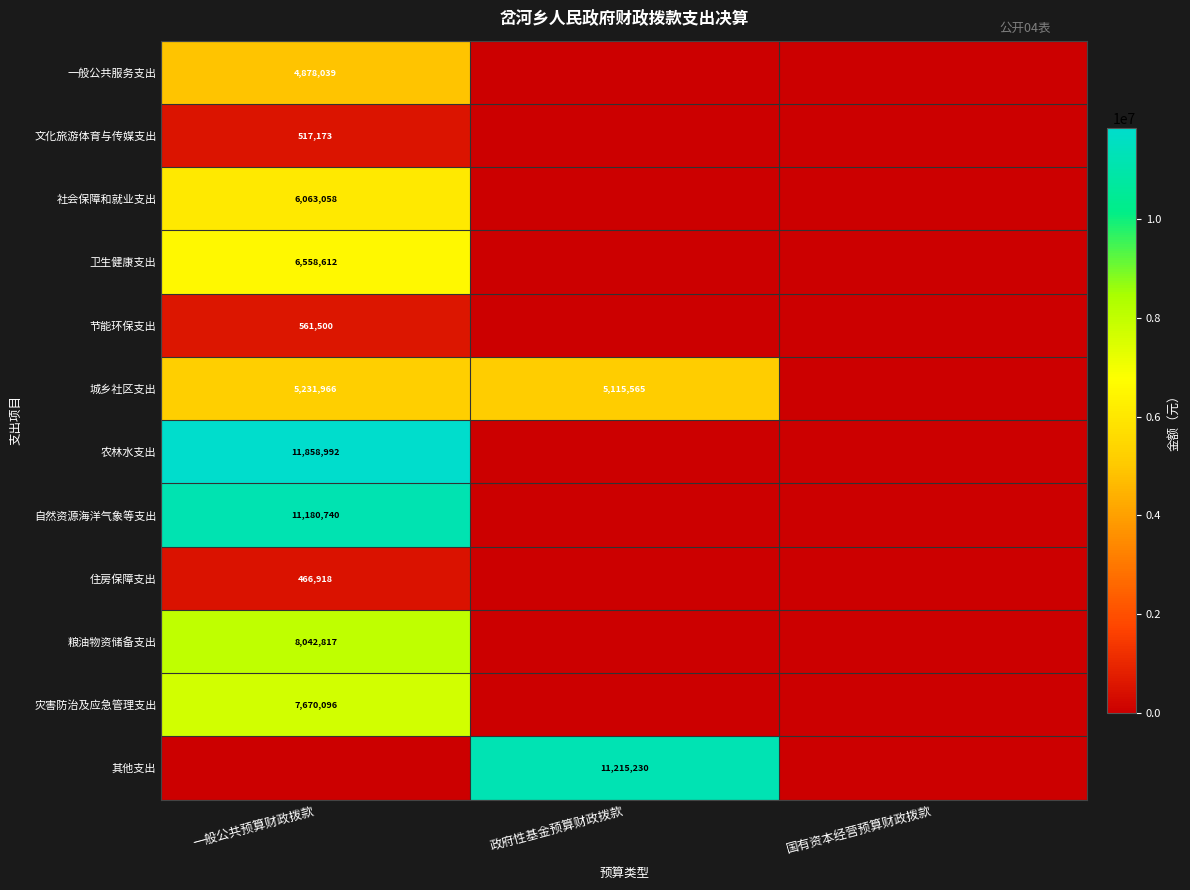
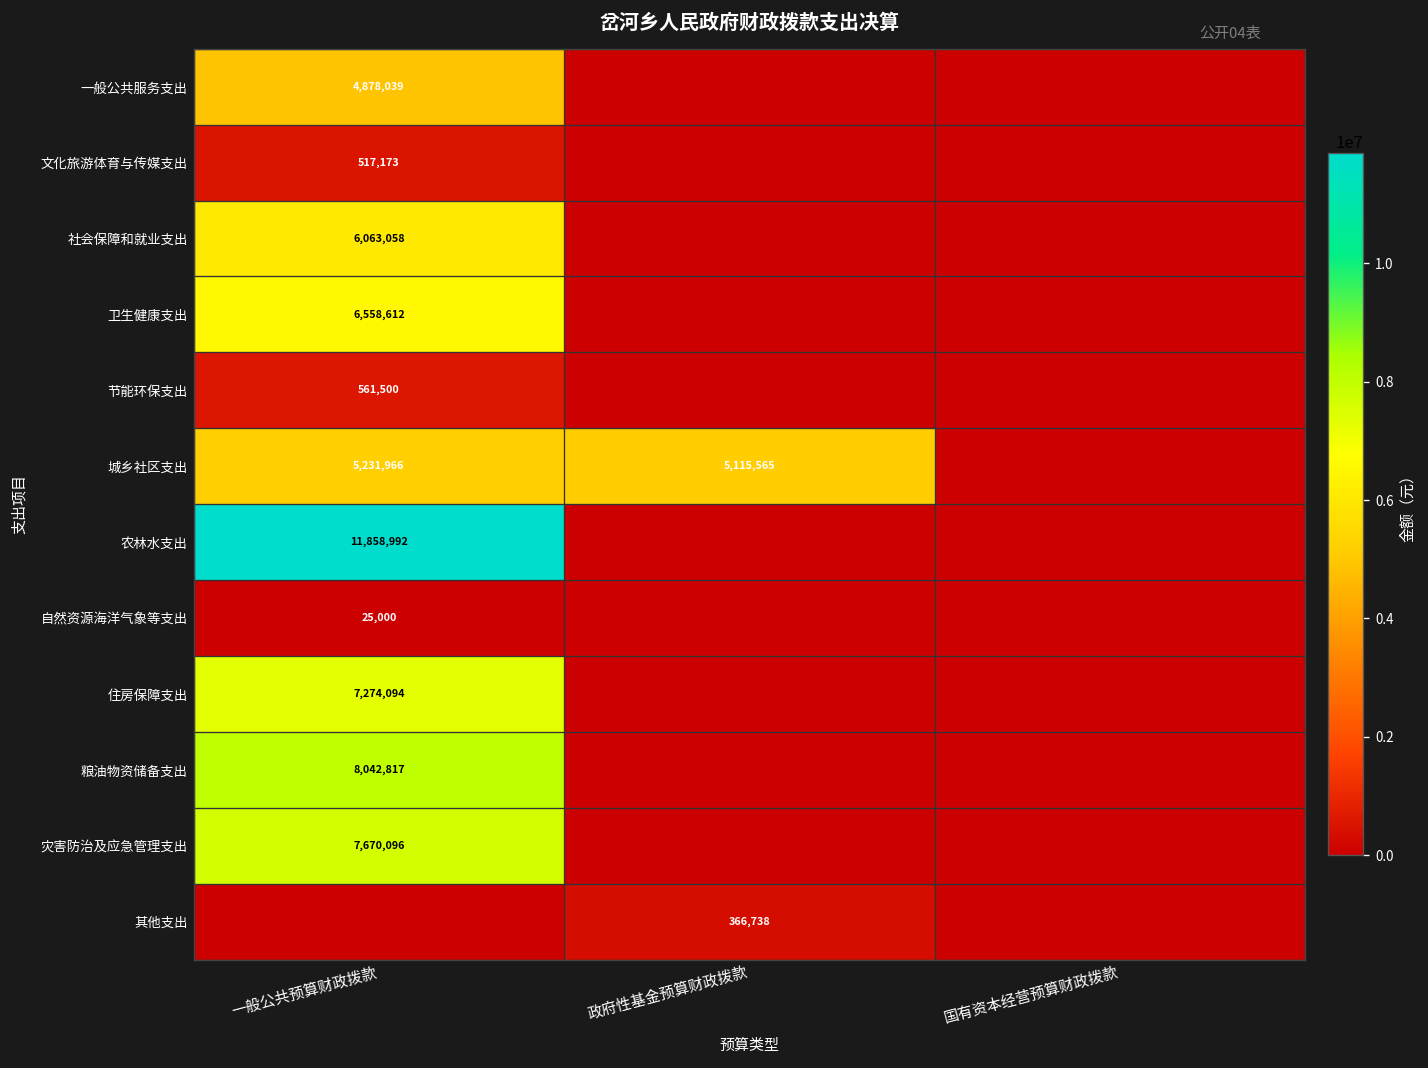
自然资源海洋气象等支出, 一般公共预算财政拨款: 11,180,740 -> 25,000
住房保障支出, 一般公共预算财政拨款: 466,918 -> 7,274,094
其他支出, 政府性基金预算财政拨款: 11,215,230 -> 366,738
